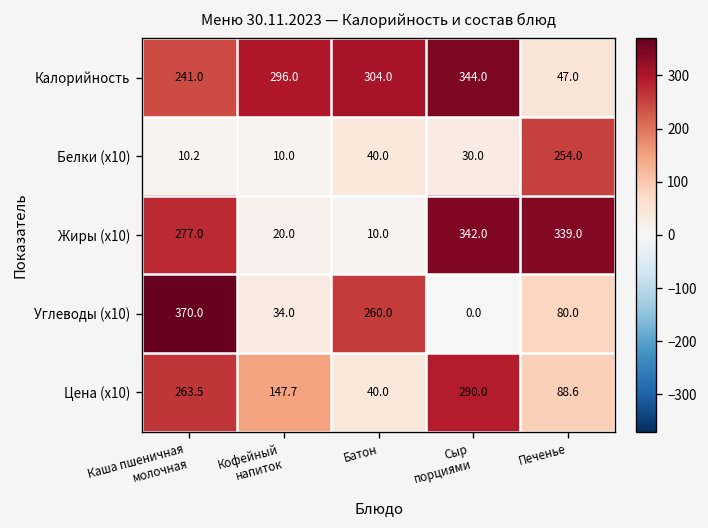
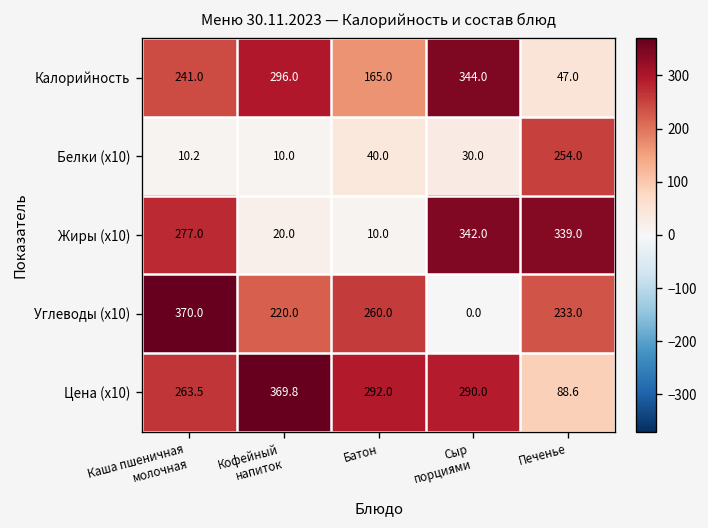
Калорийность, Батон: 304.0 -> 165.0
Углеводы (x10), Кофейный напиток: 34.0 -> 220.0
Углеводы (x10), Печенье: 80.0 -> 233.0
Цена (x10), Кофейный напиток: 147.7 -> 369.8
Цена (x10), Батон: 40.0 -> 292.0
